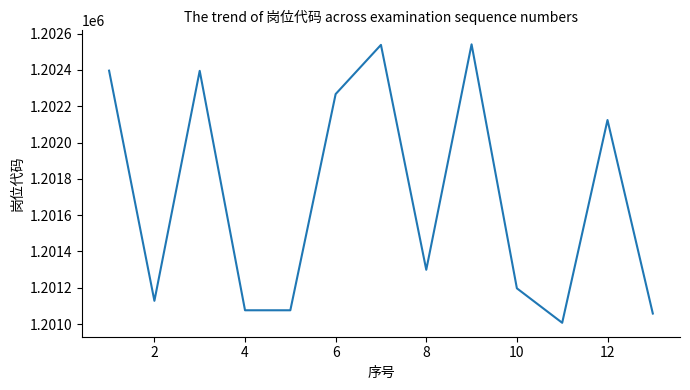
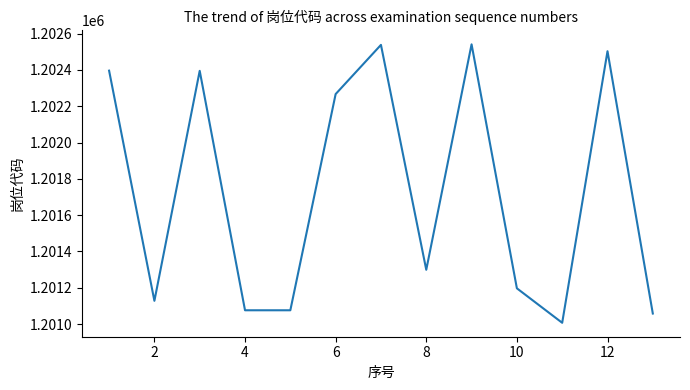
12: 1202120 -> 1202500
